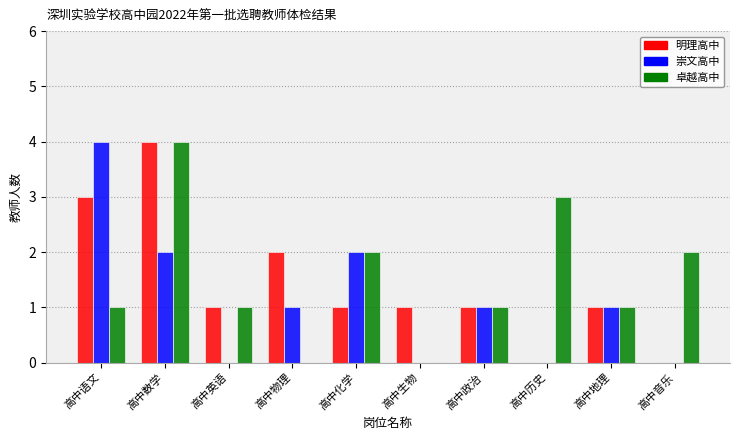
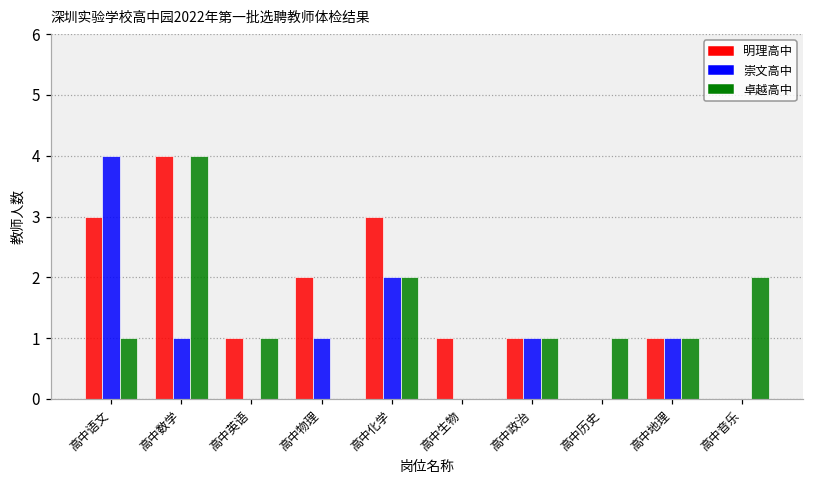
崇文高中, 高中数学: 2 -> 1
明理高中, 高中化学: 1 -> 3
卓越高中, 高中历史: 3 -> 1
